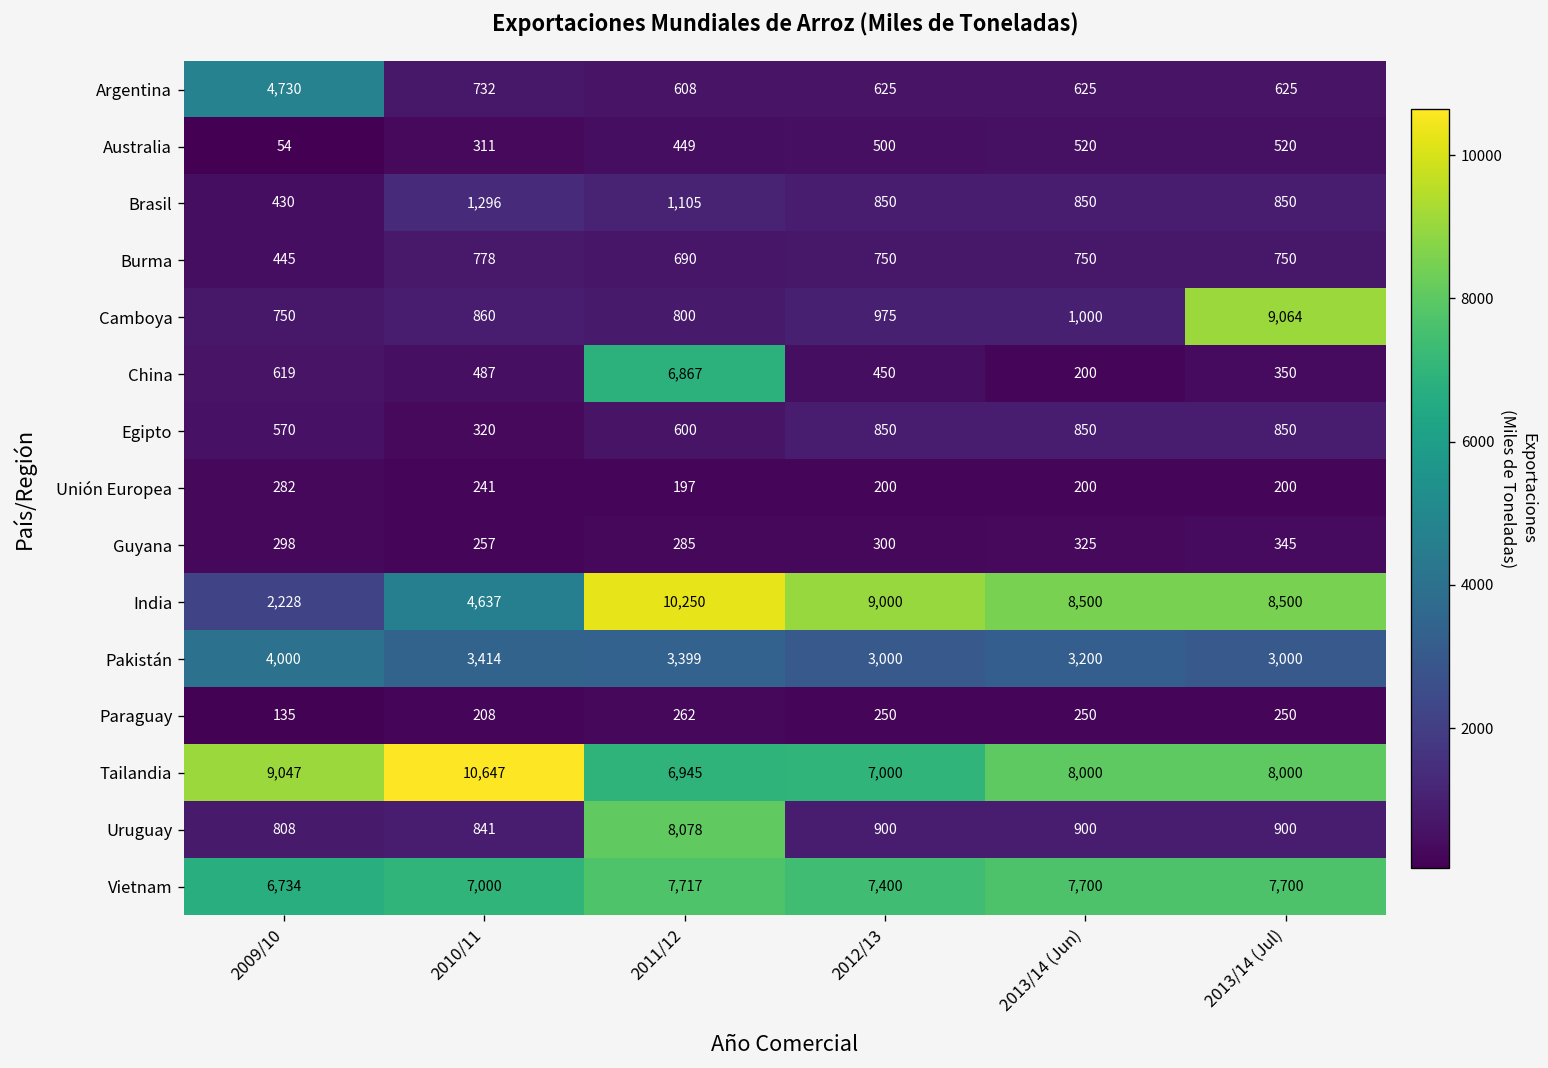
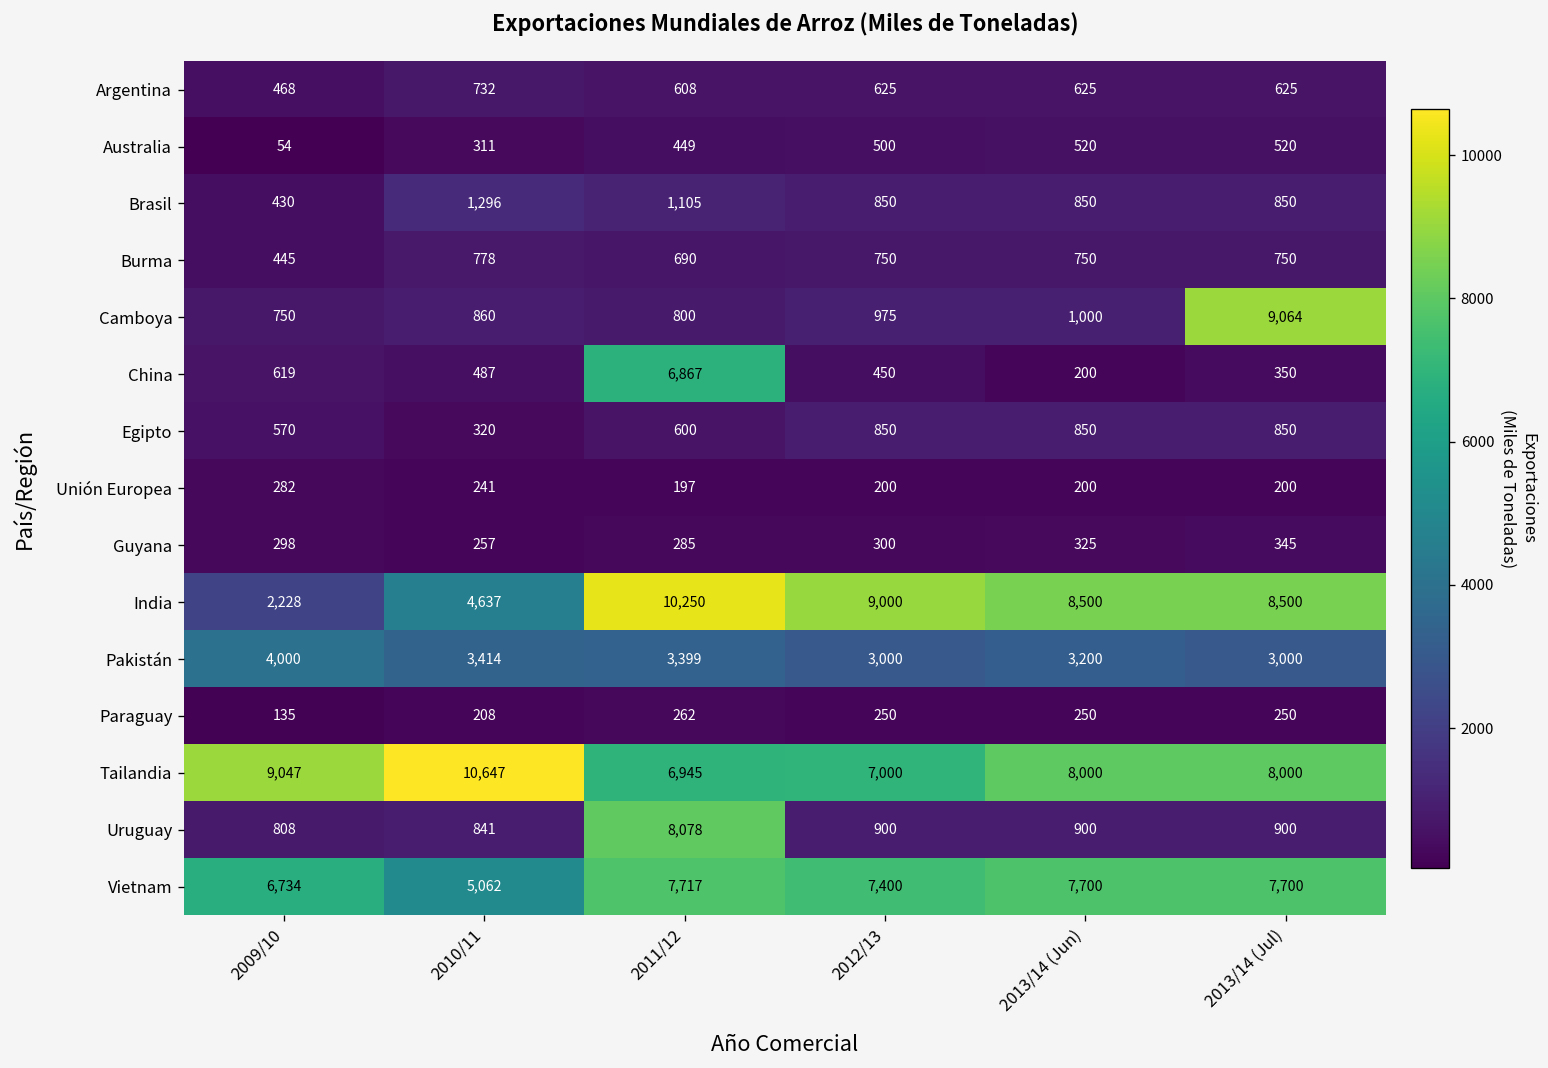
Argentina, 2009/10: 4,730 -> 468
Vietnam, 2010/11: 7,000 -> 5,062
